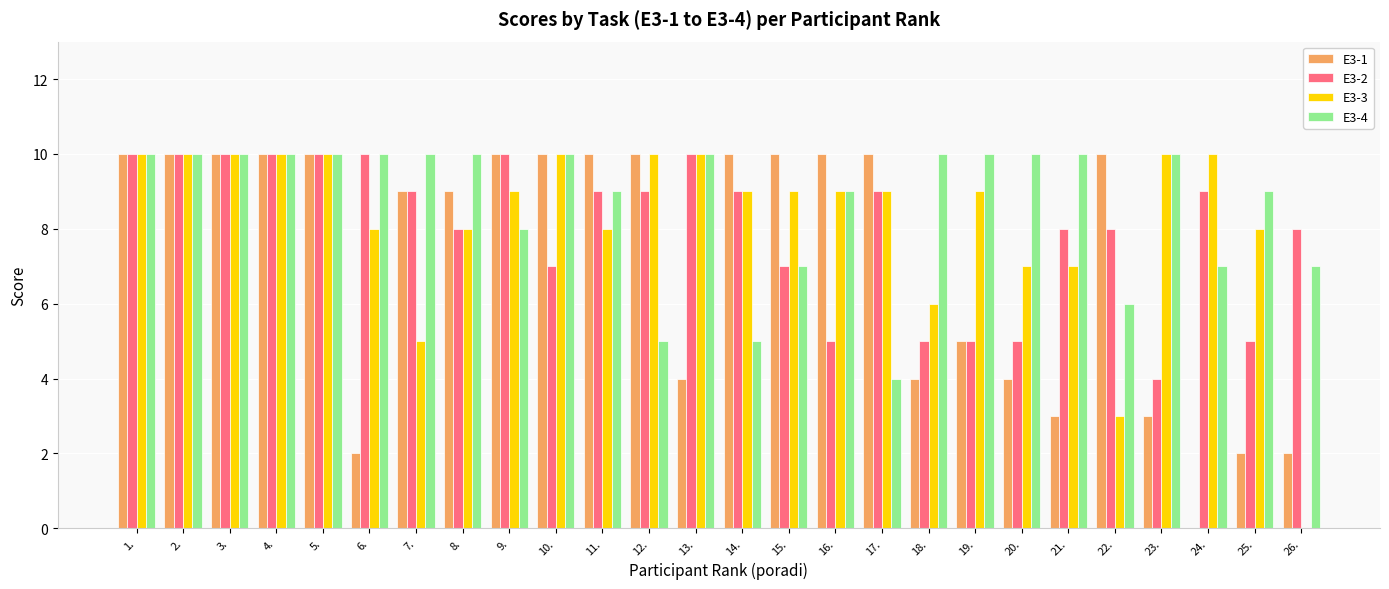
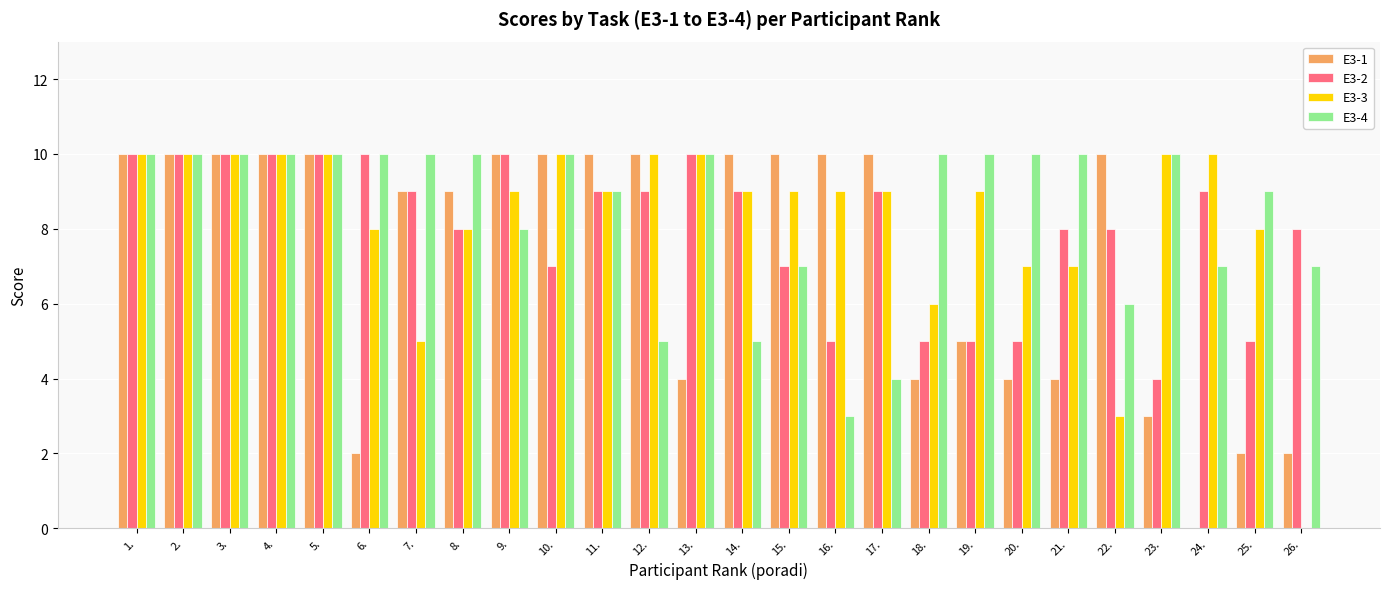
E3-3, 11.: 8 -> 9
E3-4, 16.: 9 -> 3
E3-1, 21.: 3 -> 4
